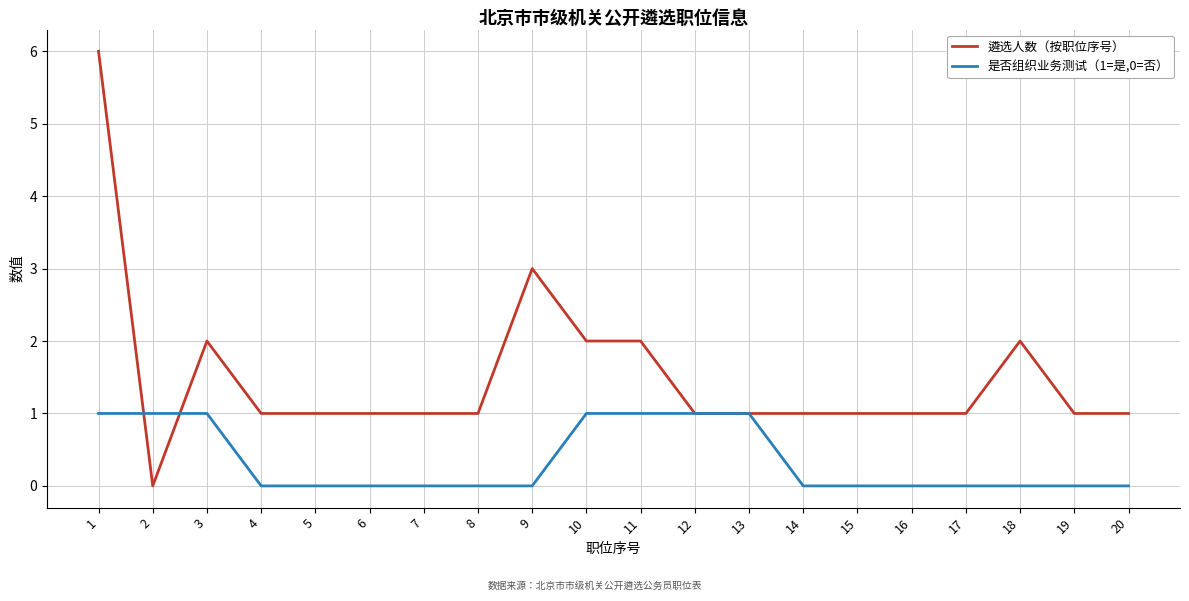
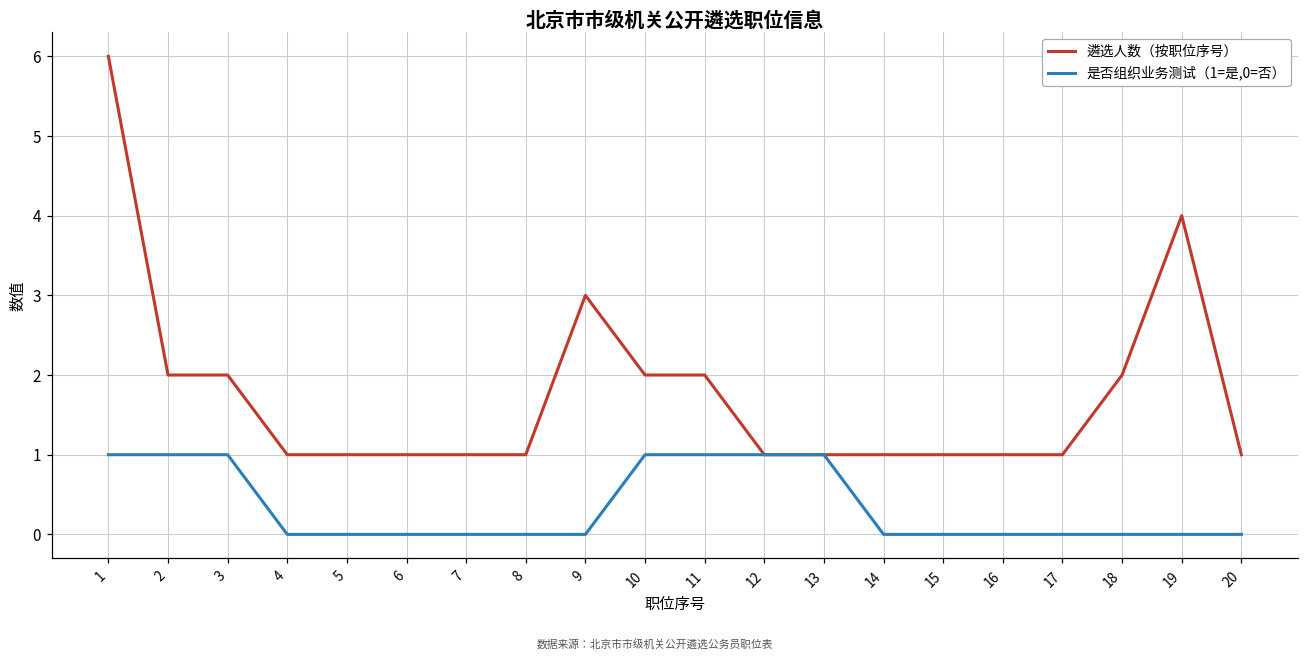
遴选人数（按职位序号）, 2: 0 -> 2
遴选人数（按职位序号）, 19: 1 -> 4
